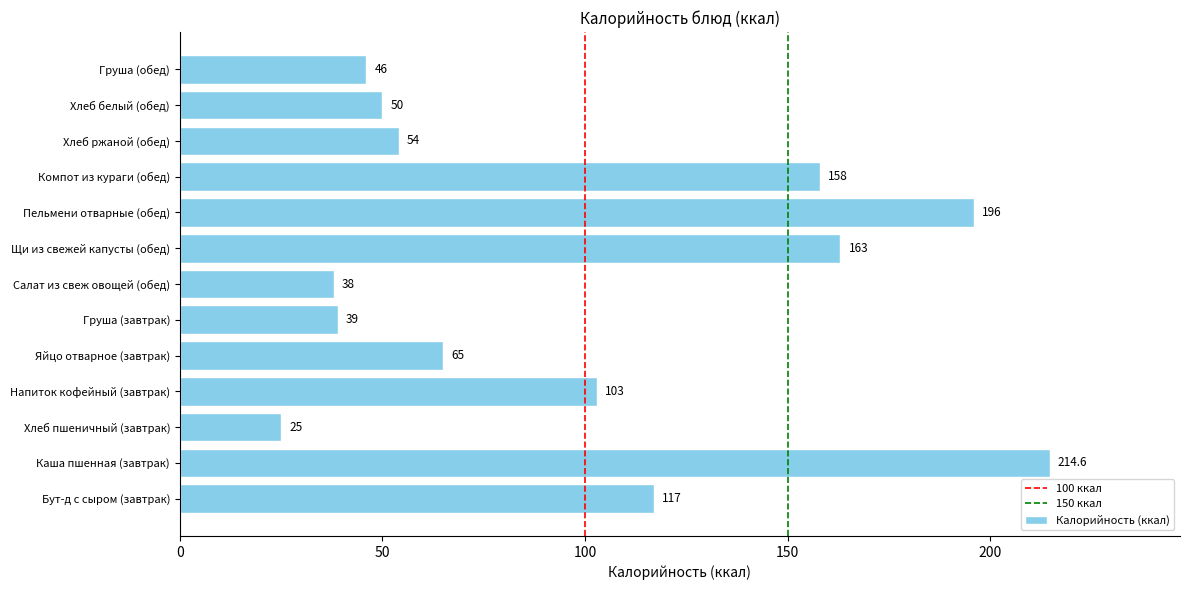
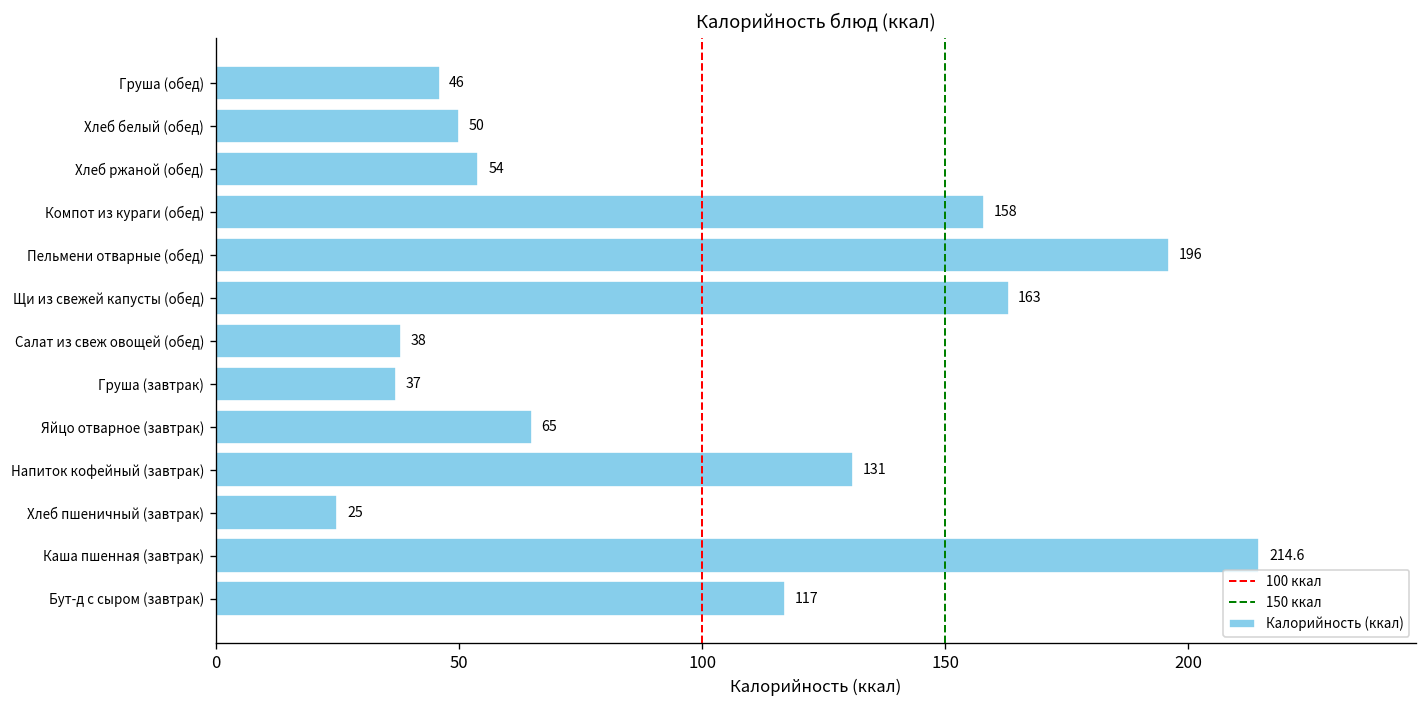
Груша (завтрак): 39 -> 37
Напиток кофейный (завтрак): 103 -> 131
